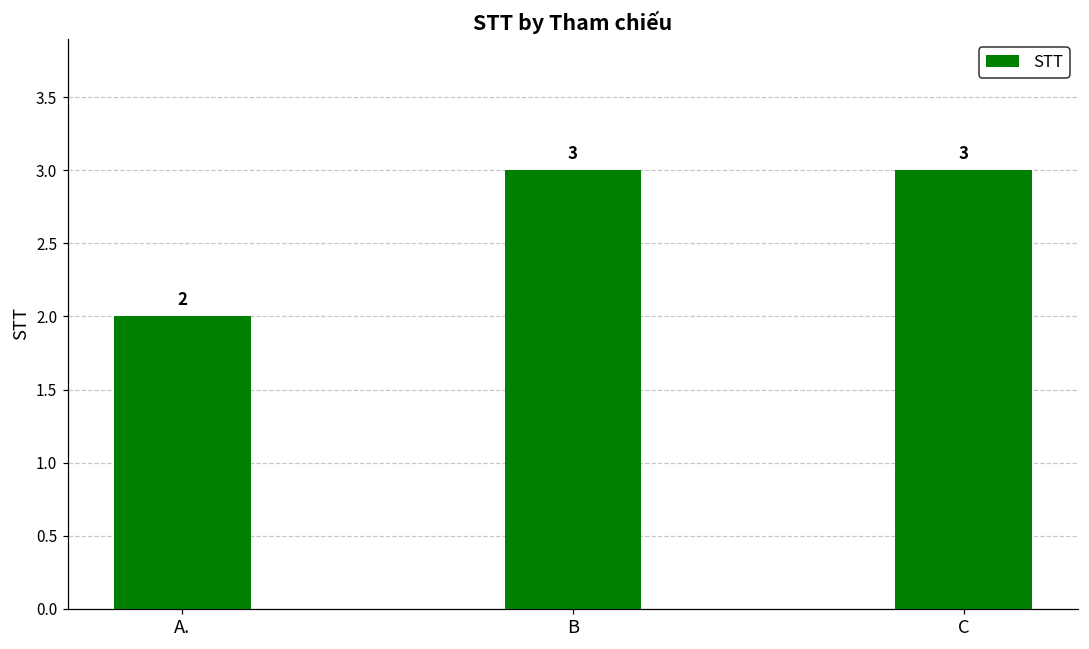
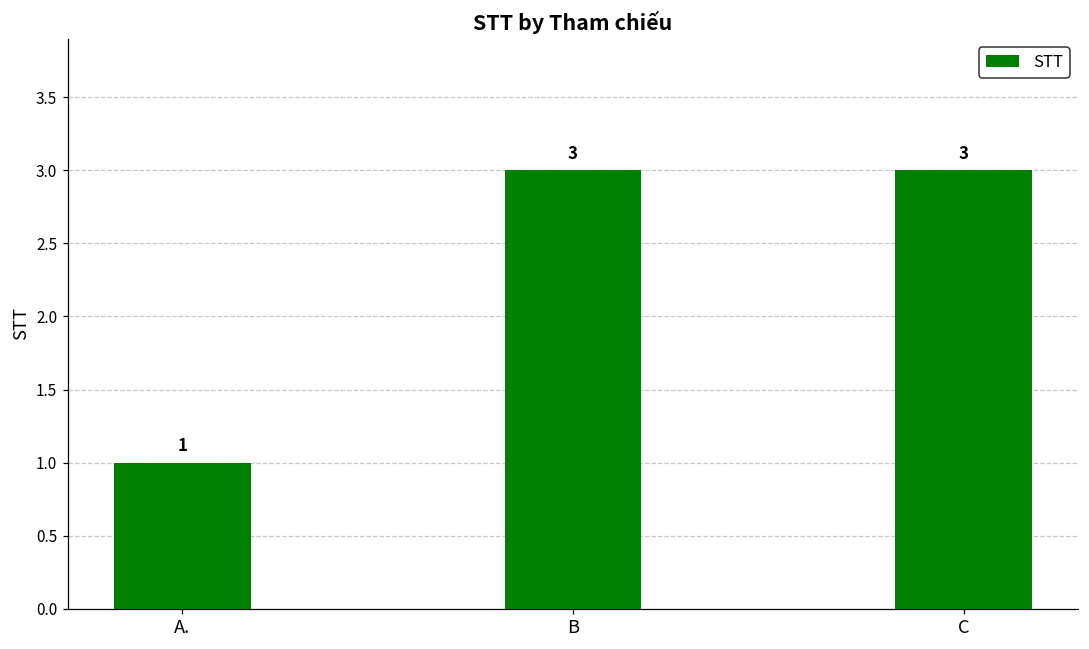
A.: 2 -> 1
